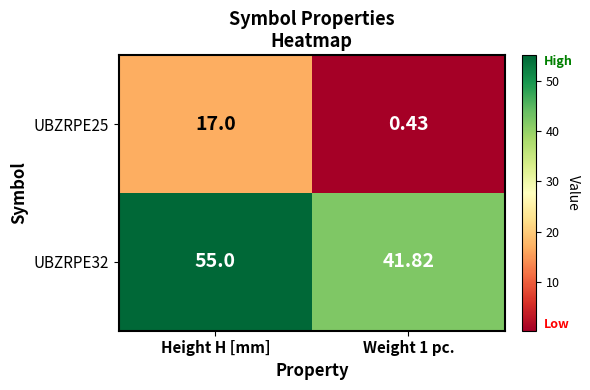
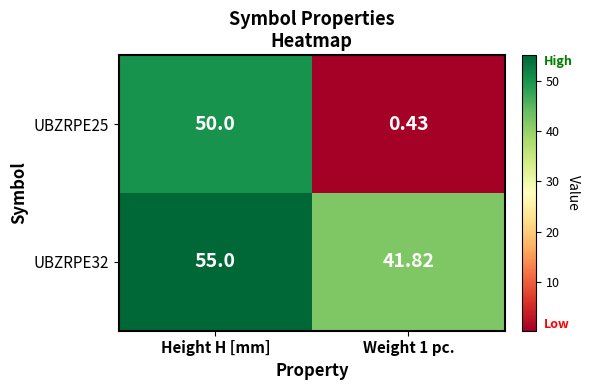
UBZRPE25, Height H [mm]: 17.0 -> 50.0
